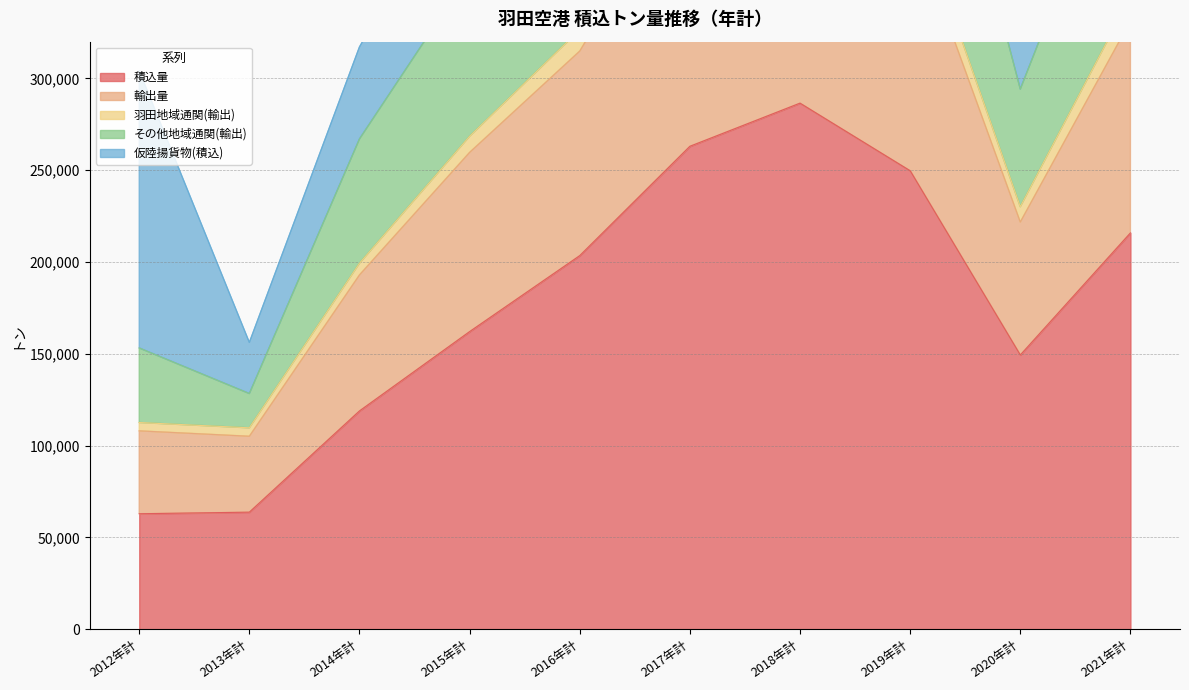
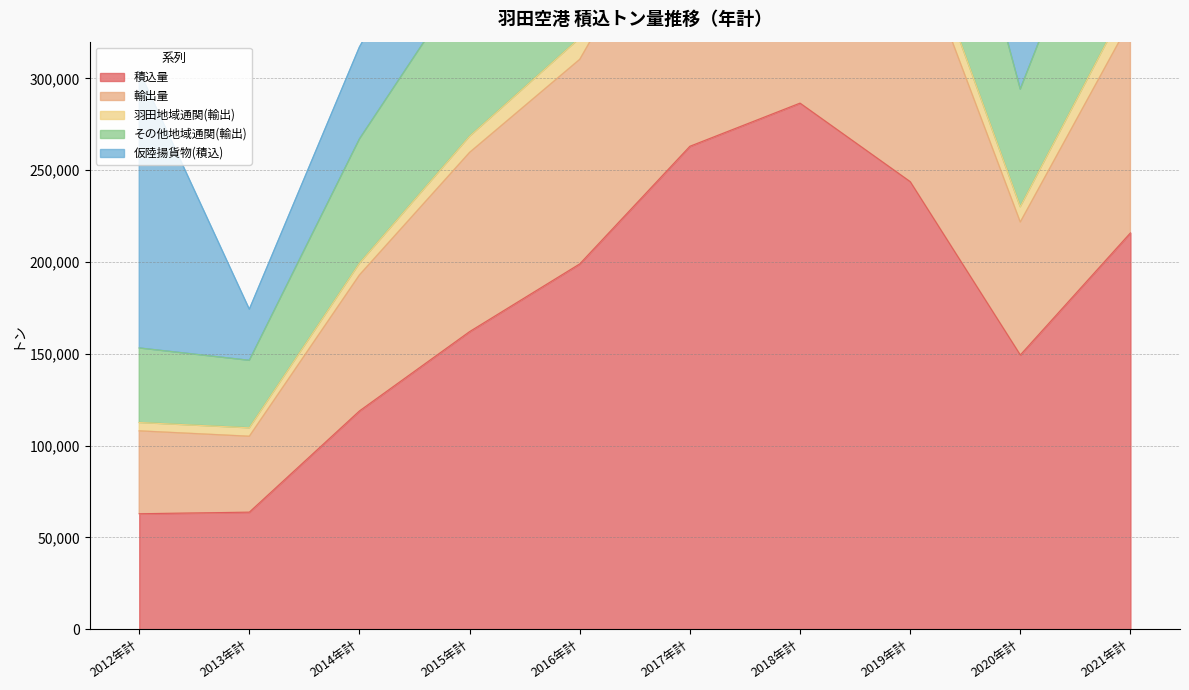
その他地域通関(輸出), 2013年計: 19,000 -> 37,000
積込量, 2016年計: 203,000 -> 199,000
積込量, 2019年計: 250,000 -> 244,000
